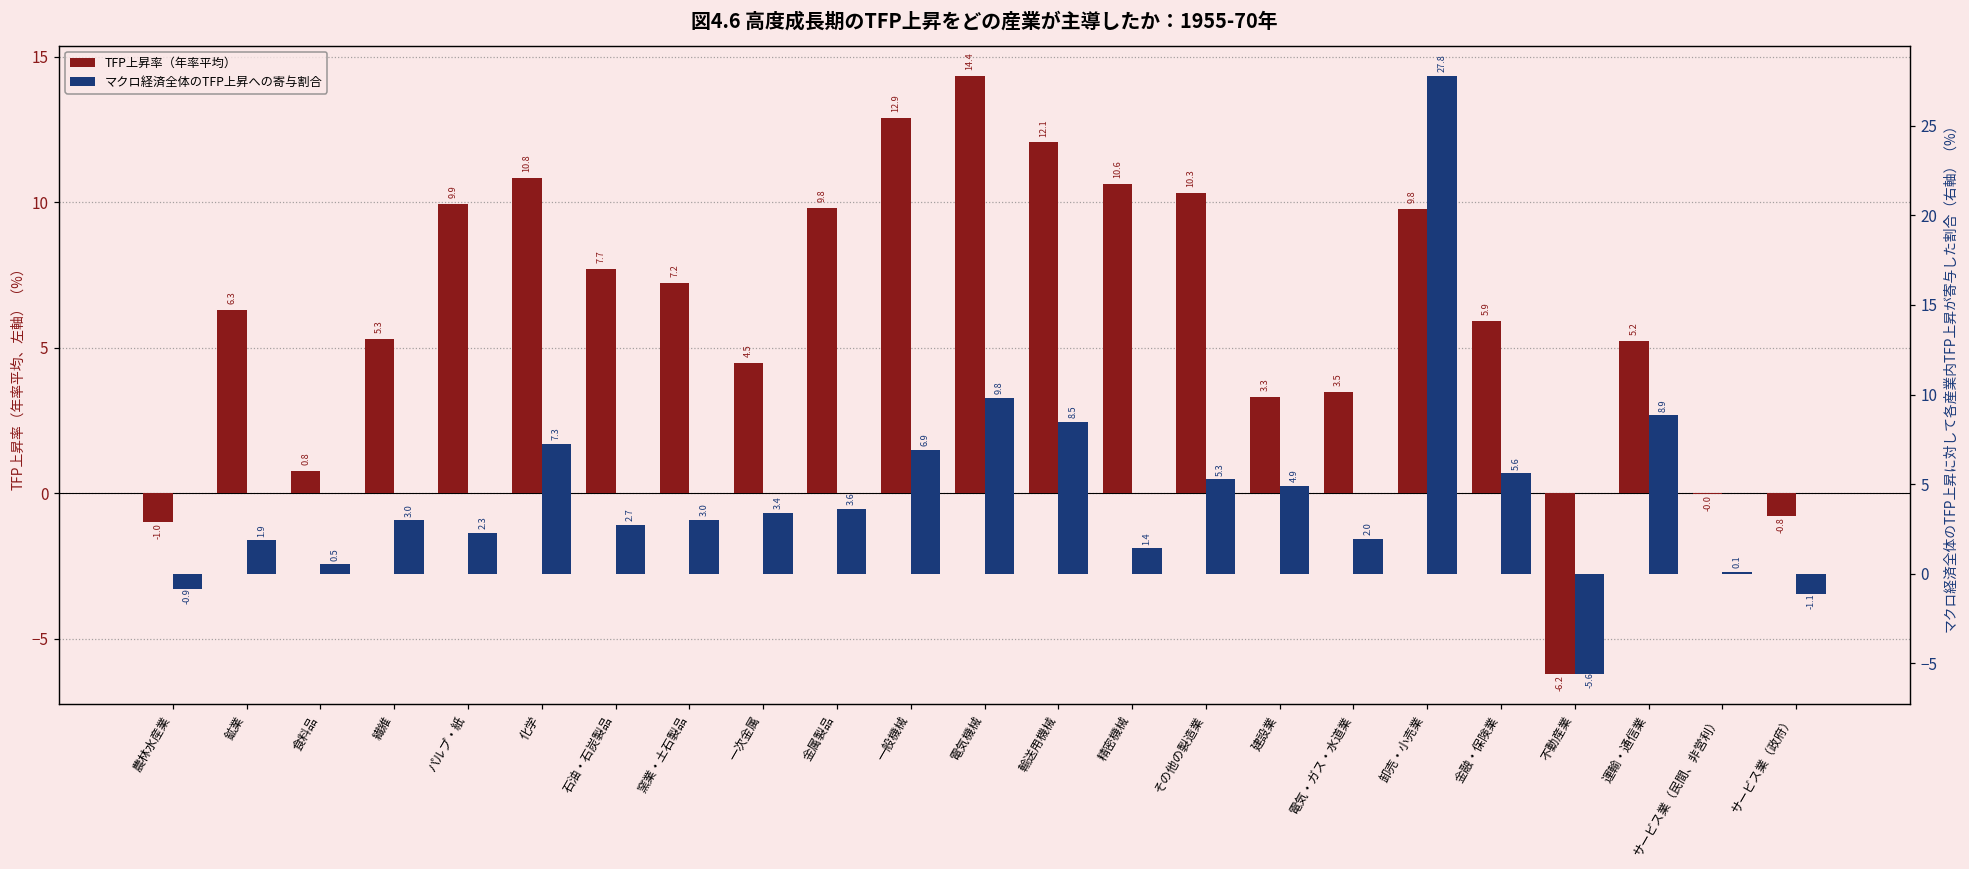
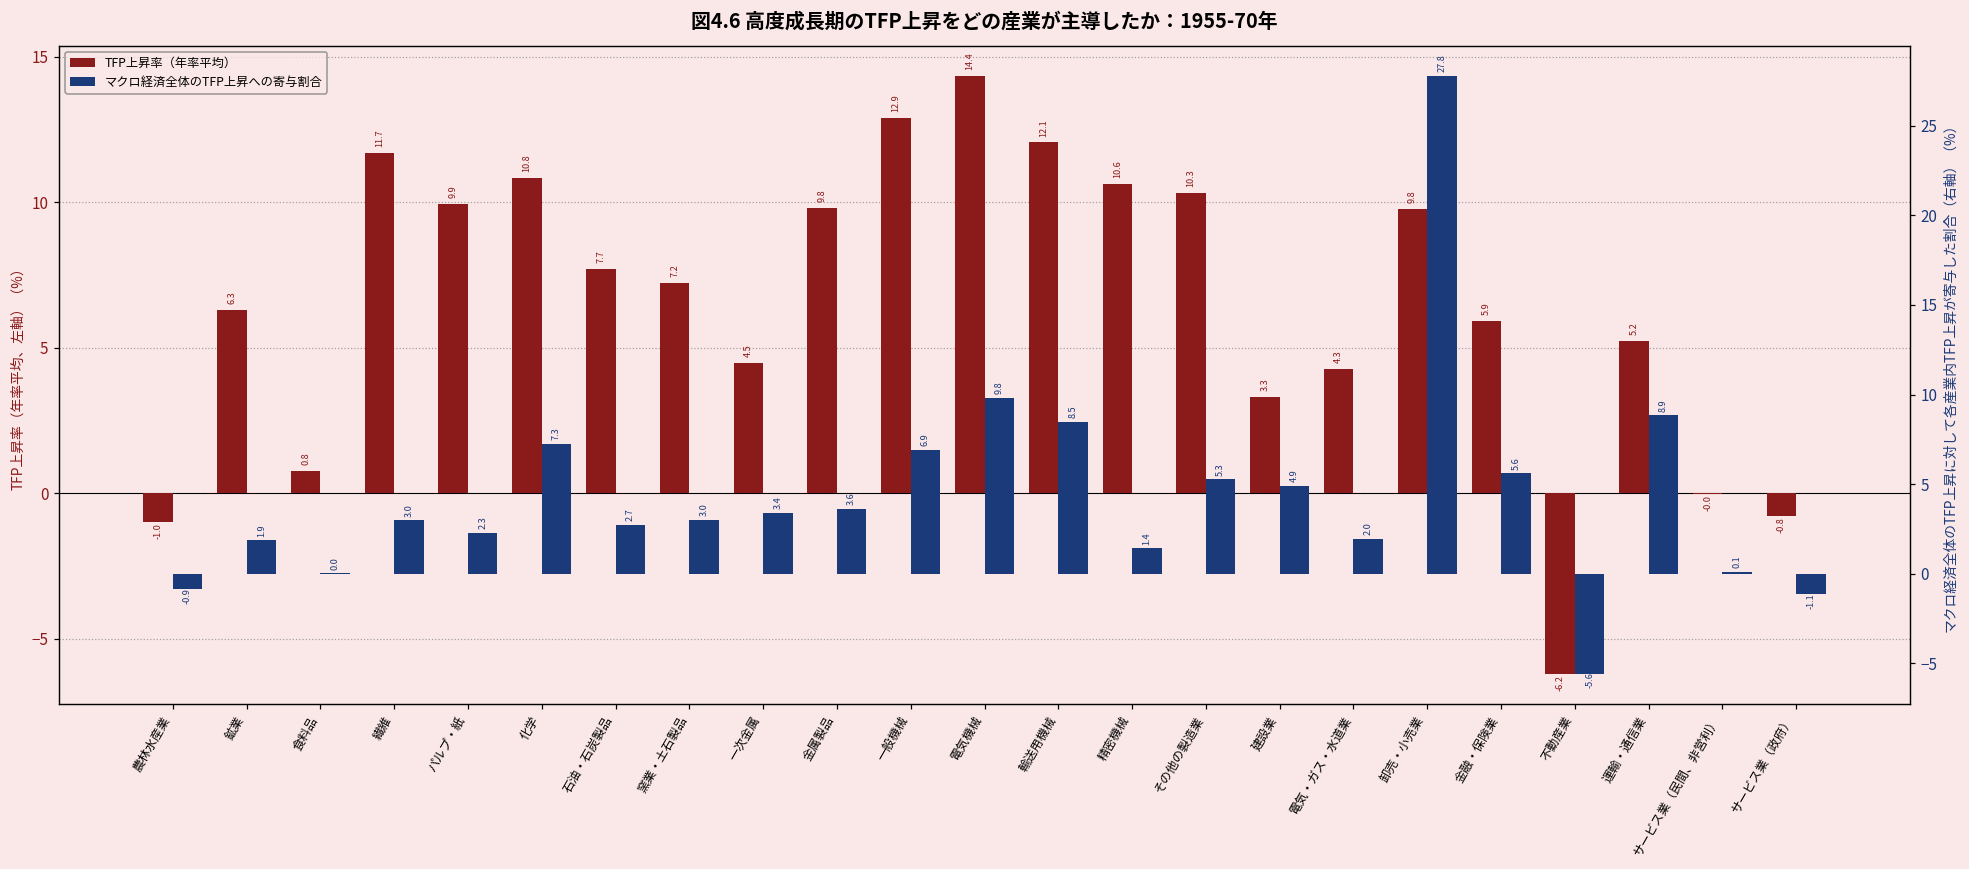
TFP上昇率（年率平均）, 繊維: 5.3 -> 11.7
TFP上昇率（年率平均）, 電気・ガス・水道業: 3.5 -> 4.3
マクロ経済全体のTFP上昇への寄与割合, 食料品: 0.5 -> 0.0
